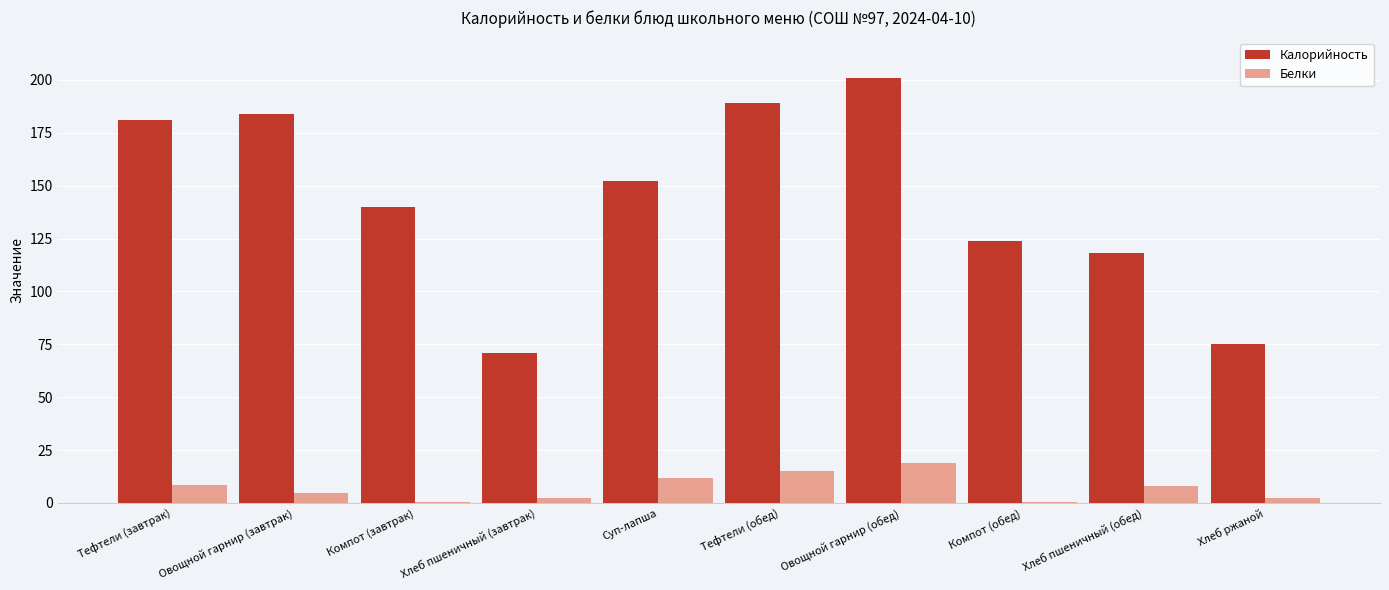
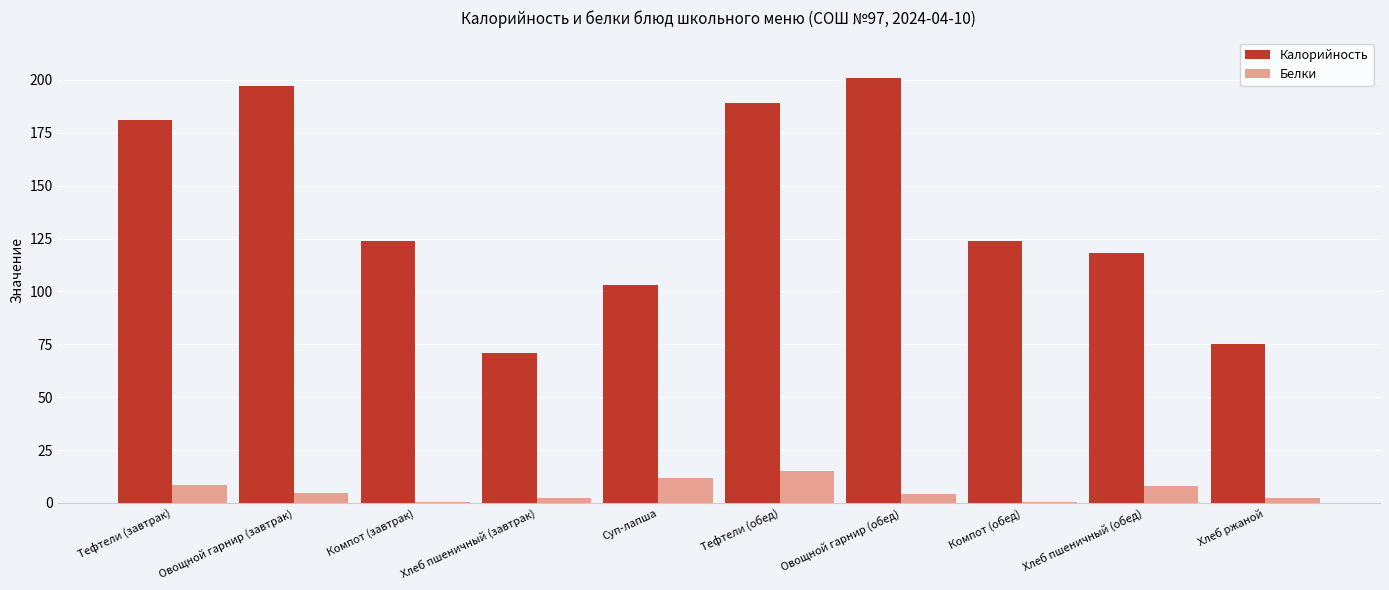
Калорийность, Овощной гарнир (завтрак): 184 -> 197
Калорийность, Компот (завтрак): 140 -> 124
Калорийность, Суп-лапша: 152 -> 103
Белки, Овощной гарнир (обед): 19 -> 4
